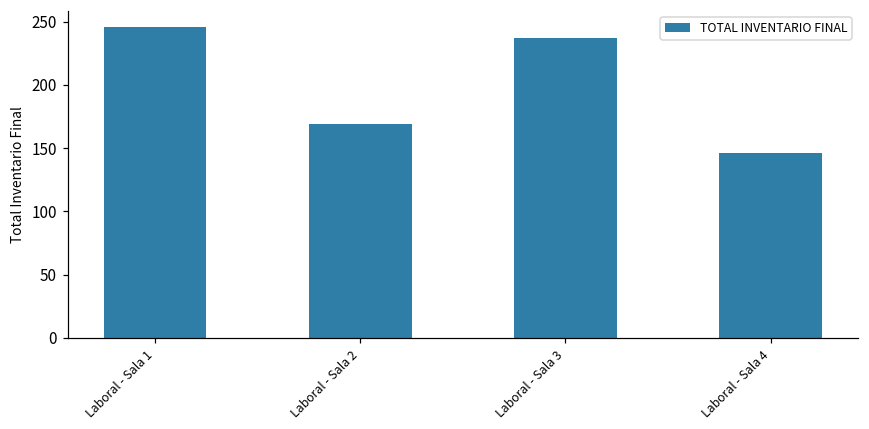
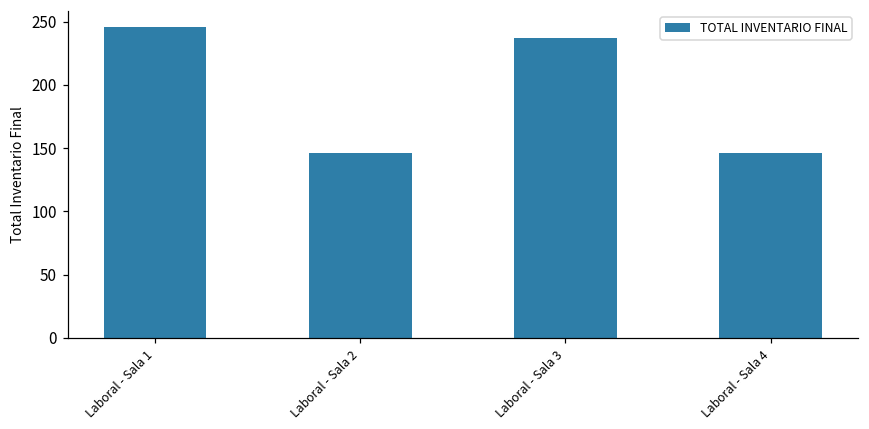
Laboral - Sala 2: 169 -> 146
